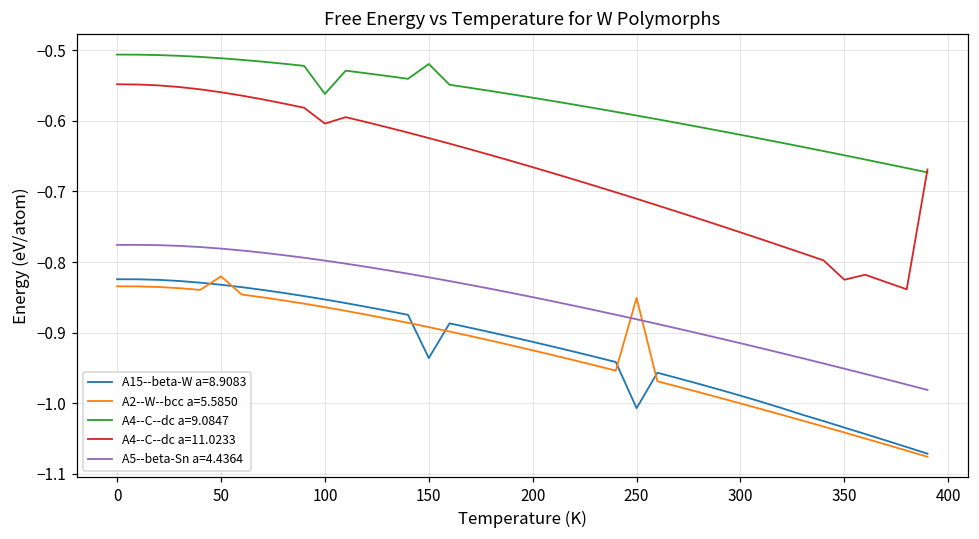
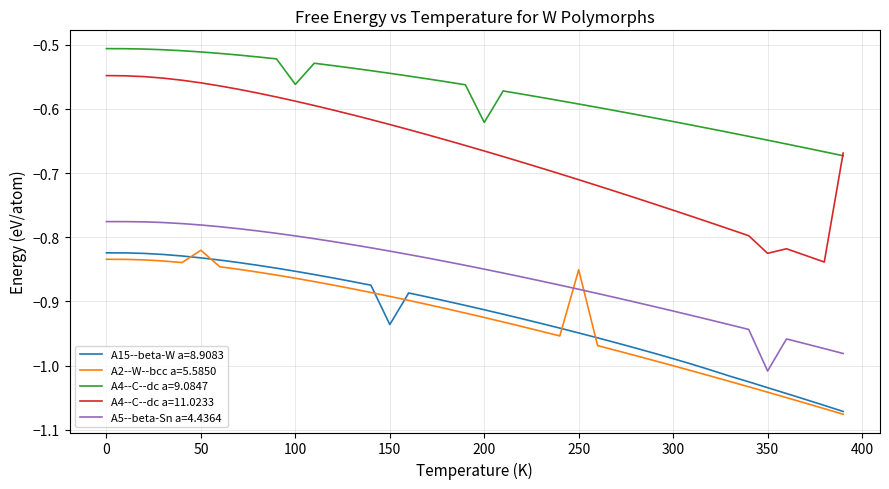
A4--C--dc a=11.0233, 100: -0.60 -> -0.59
A4--C--dc a=9.0847, 150: -0.52 -> -0.54
A4--C--dc a=9.0847, 200: -0.57 -> -0.62
A15--beta-W a=8.9083, 250: -1.01 -> -0.95
A5--beta-Sn a=4.4364, 350: -0.95 -> -1.01
